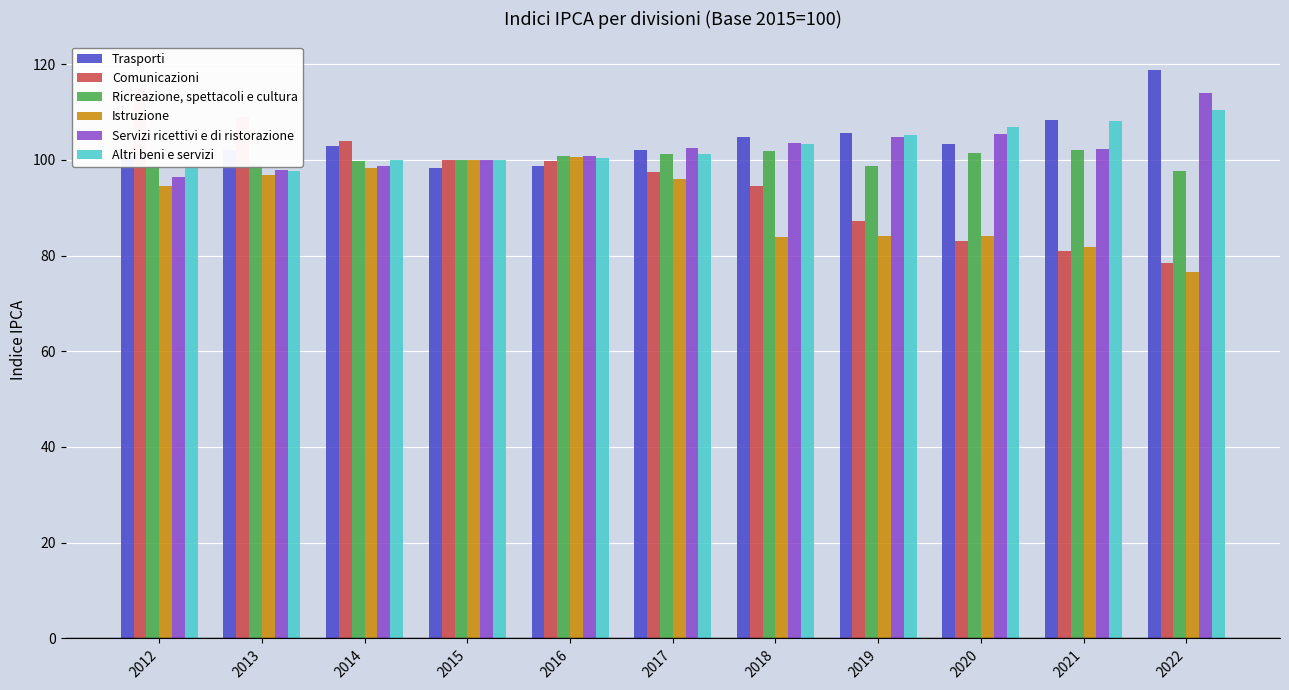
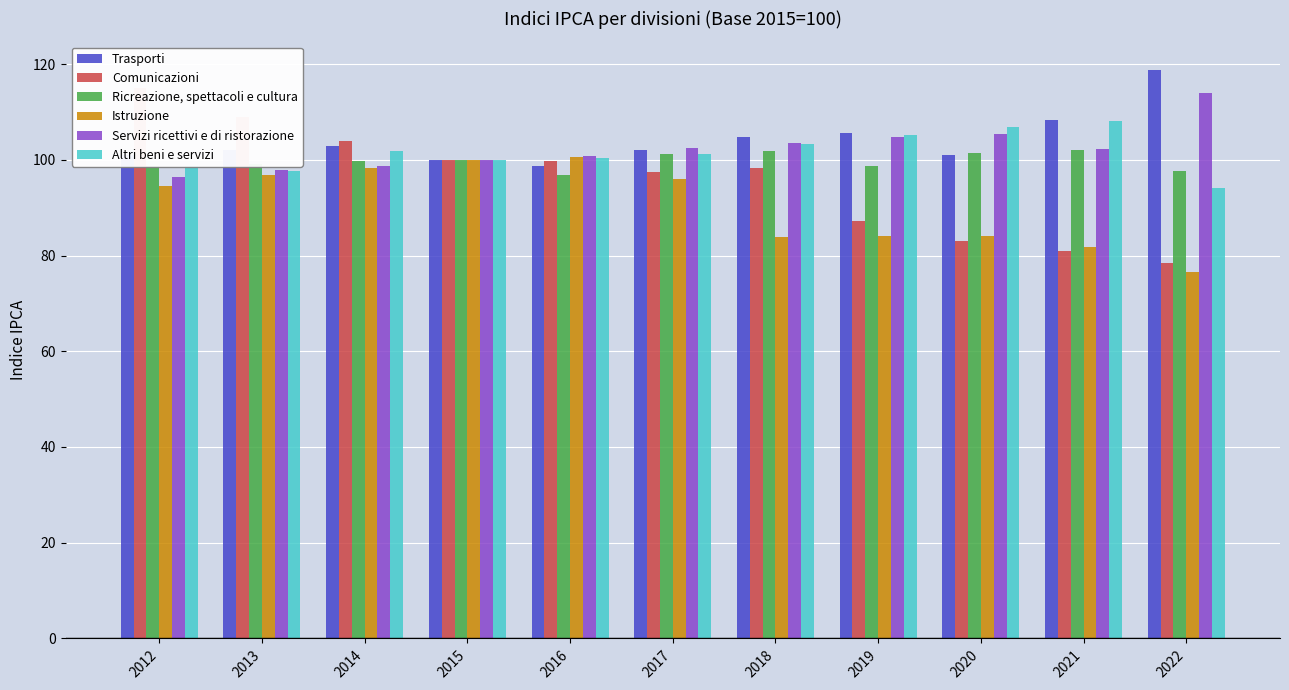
Altri beni e servizi, 2014: 100 -> 102
Trasporti, 2015: 98 -> 100
Ricreazione, spettacoli e cultura, 2016: 101 -> 97
Comunicazioni, 2018: 95 -> 98
Trasporti, 2020: 103 -> 101
Altri beni e servizi, 2022: 110 -> 94
